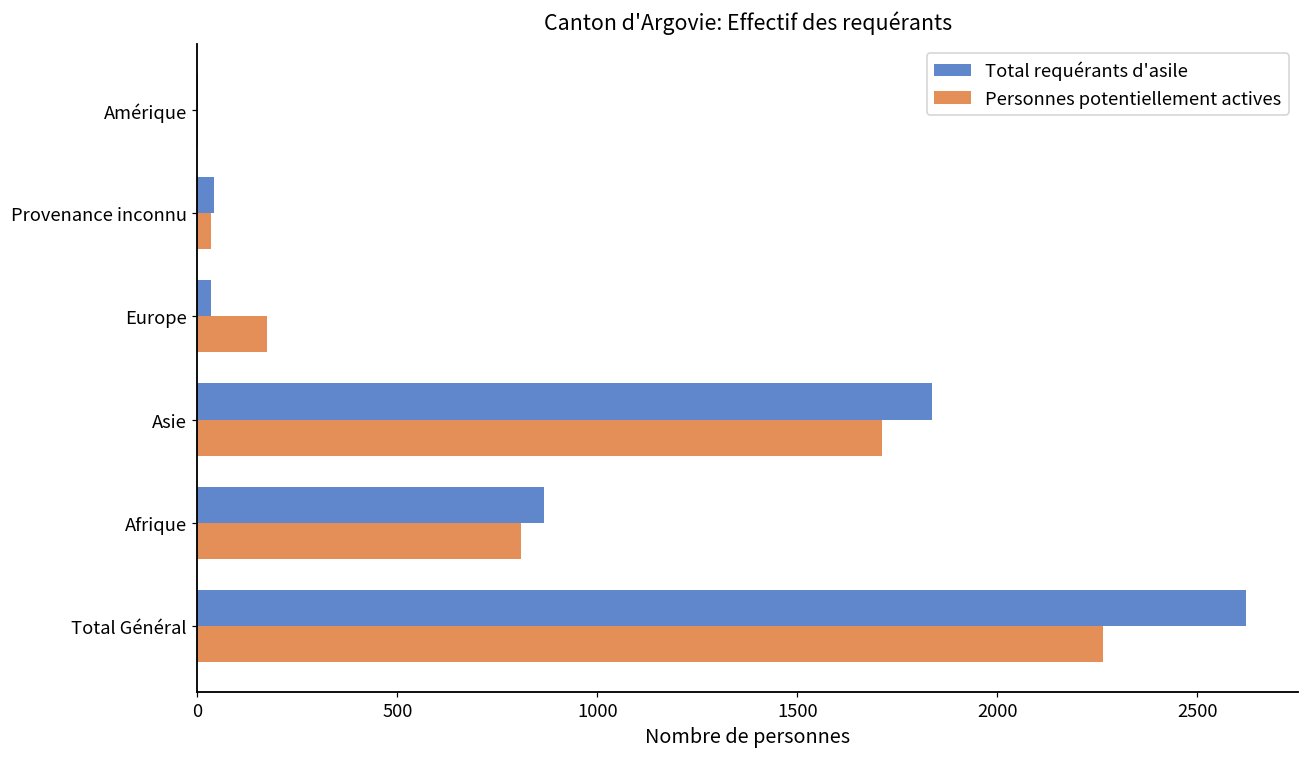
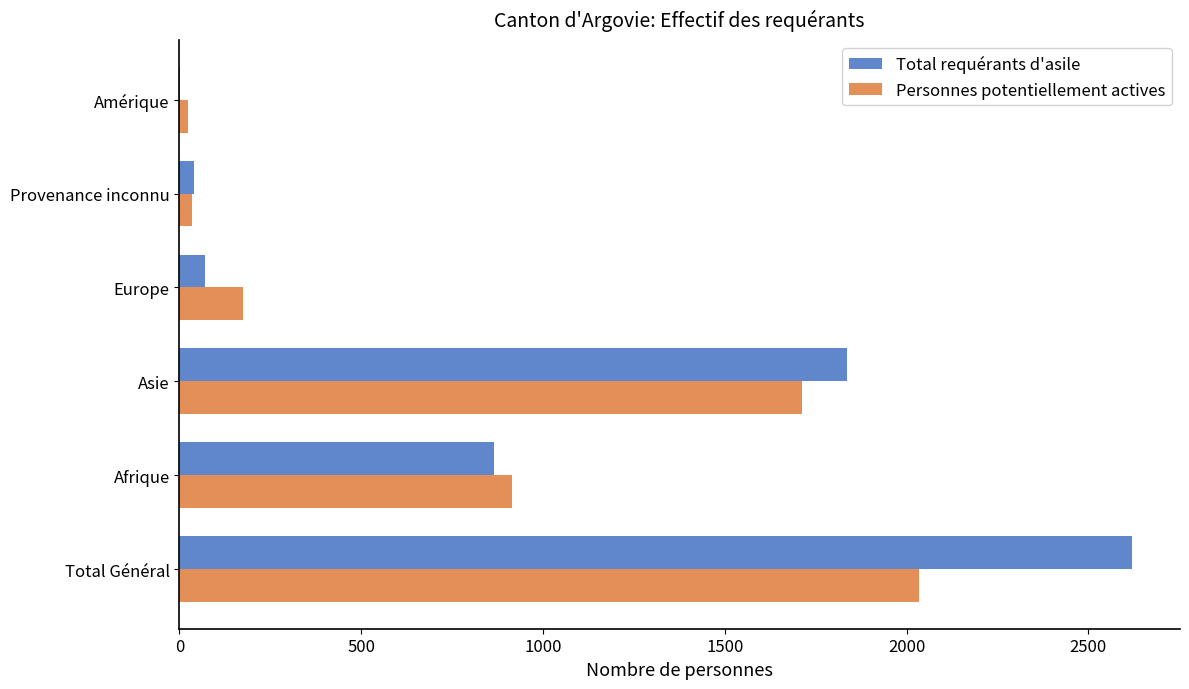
Personnes potentiellement actives, Amérique: 0 -> 20
Total requérants d'asile, Europe: 30 -> 70
Personnes potentiellement actives, Afrique: 810 -> 920
Personnes potentiellement actives, Total Général: 2260 -> 2030
